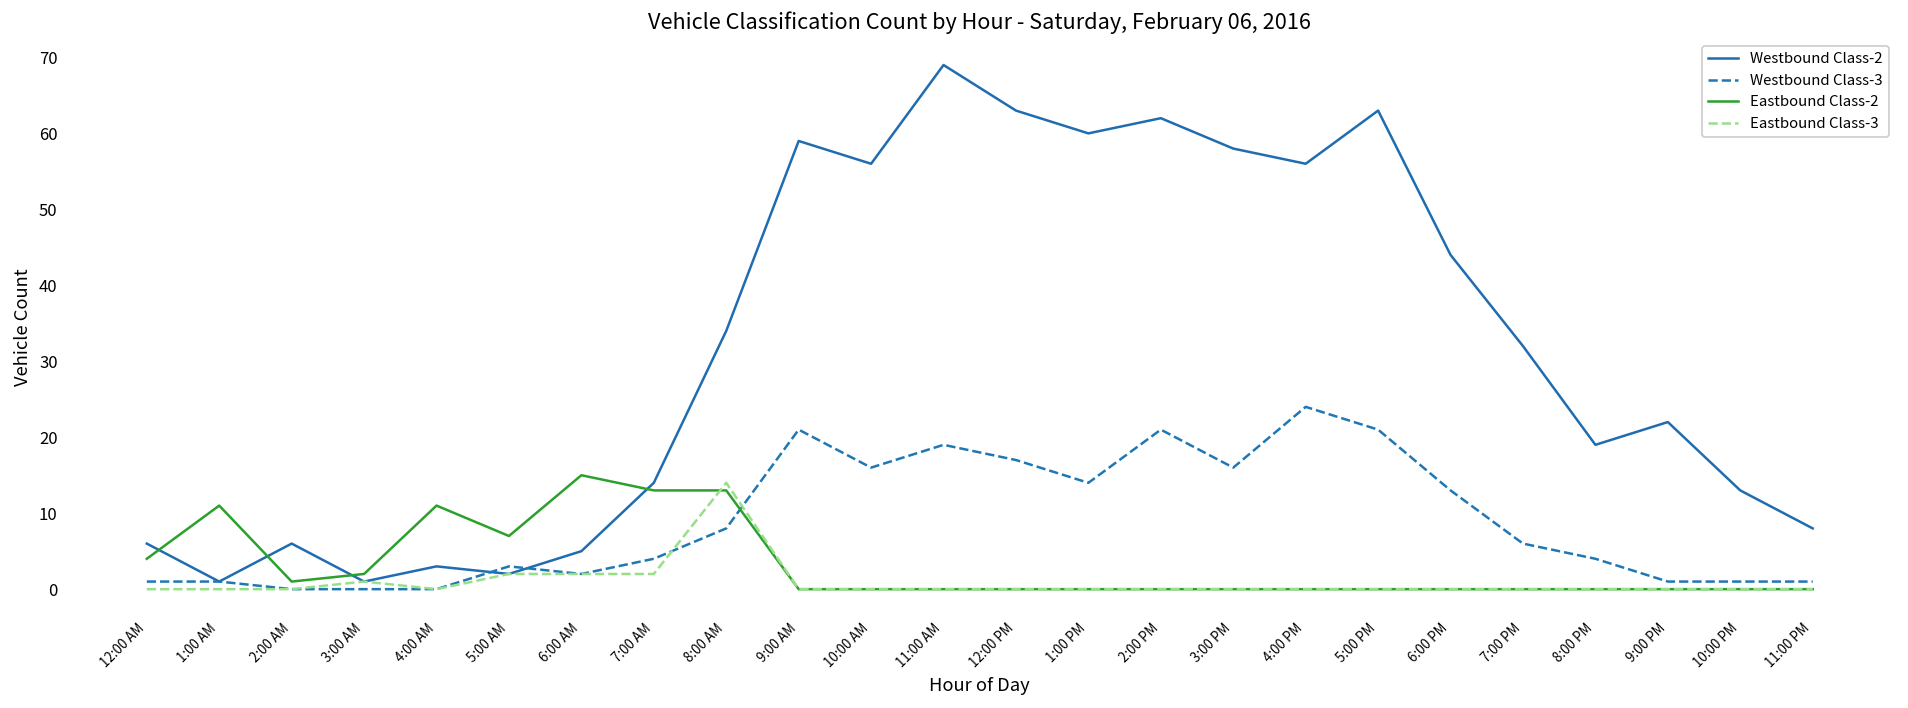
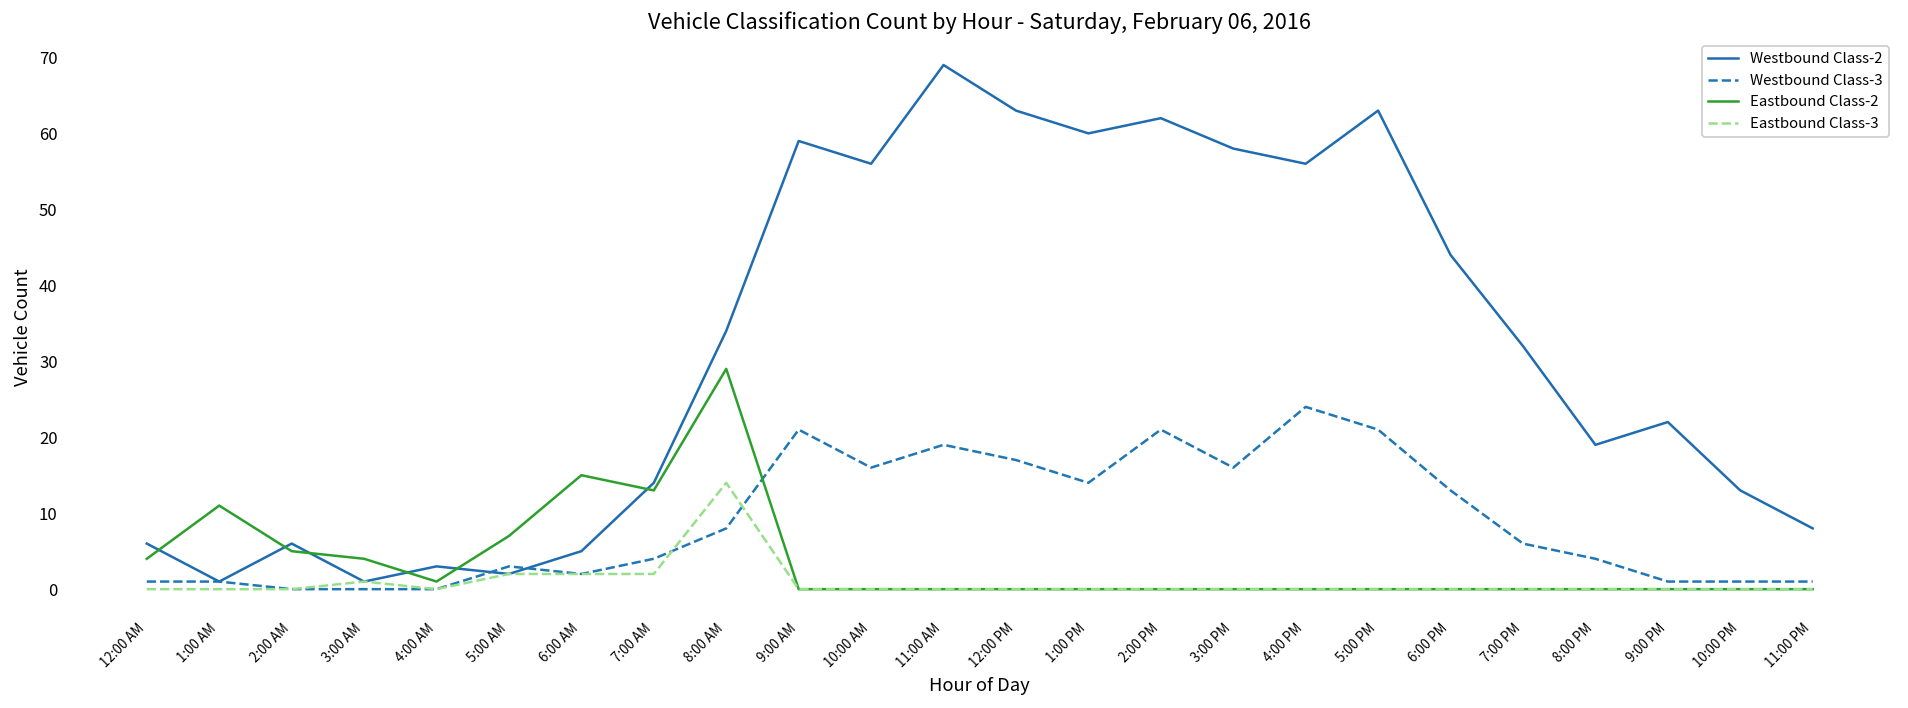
Eastbound Class-2, 2:00 AM: 1 -> 5
Eastbound Class-2, 3:00 AM: 2 -> 4
Eastbound Class-2, 4:00 AM: 11 -> 1
Eastbound Class-2, 8:00 AM: 13 -> 29
